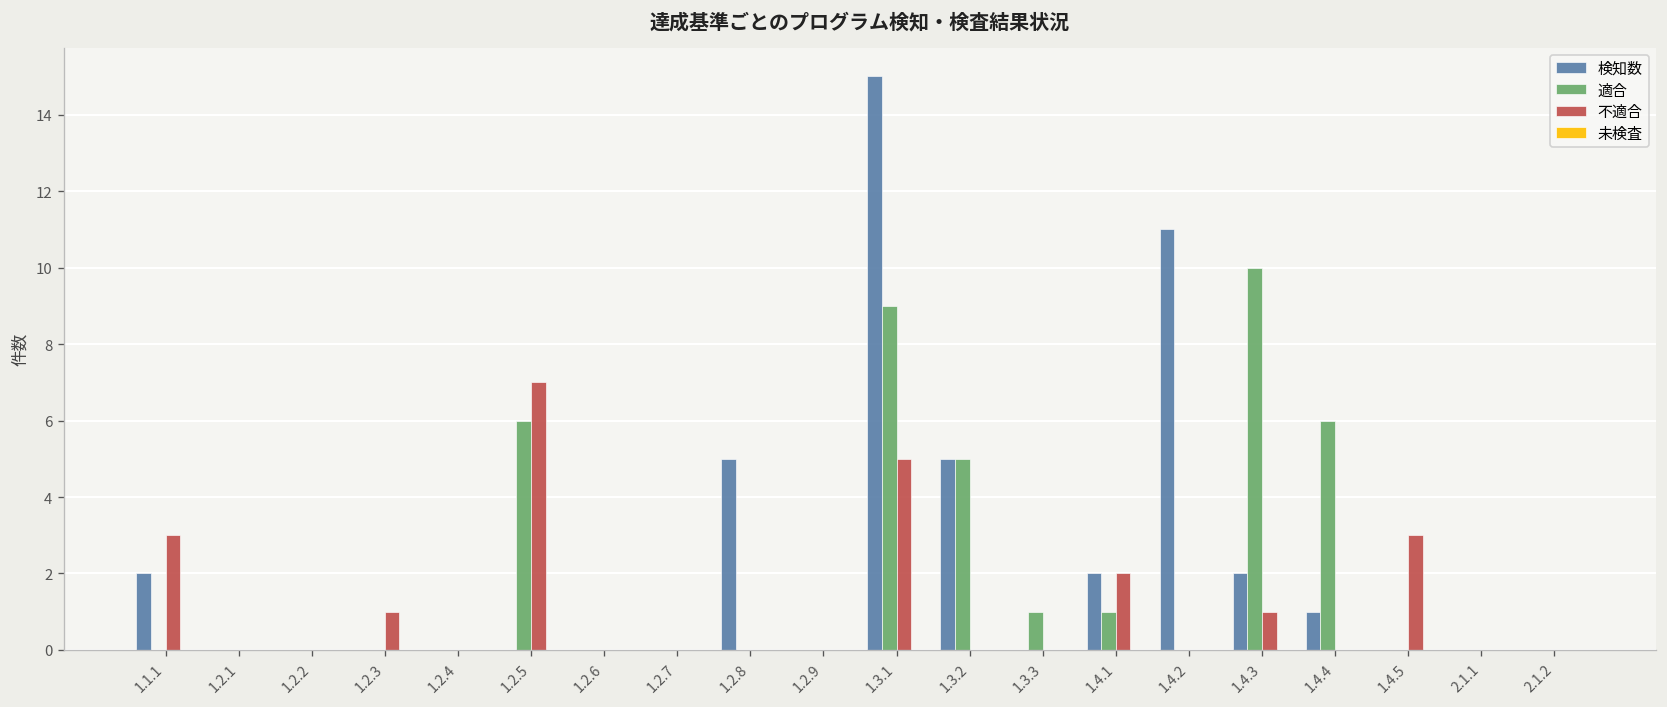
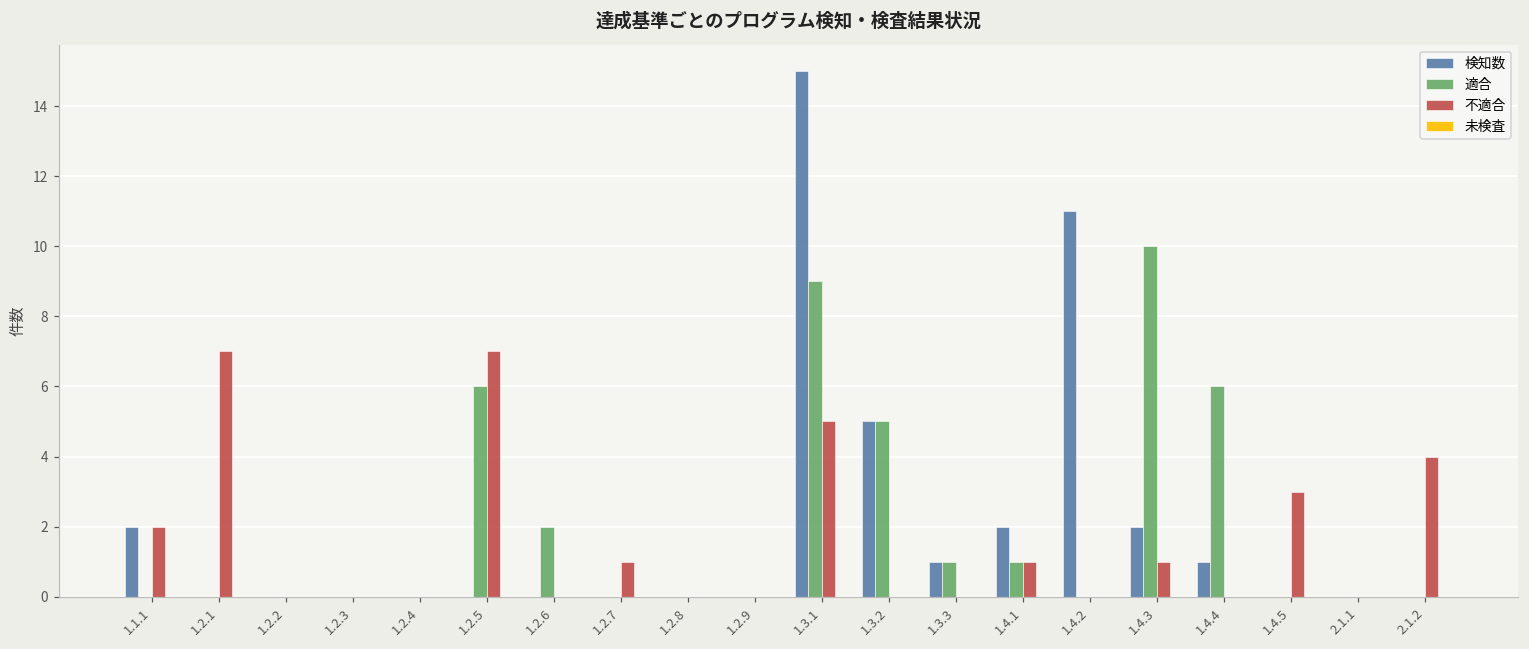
不適合, 1.1.1: 3 -> 2
不適合, 1.2.1: 0 -> 7
不適合, 1.2.3: 1 -> 0
適合, 1.2.6: 0 -> 2
不適合, 1.2.7: 0 -> 1
検知数, 1.2.8: 5 -> 0
検知数, 1.3.3: 0 -> 1
不適合, 1.4.1: 2 -> 1
不適合, 2.1.2: 0 -> 4
